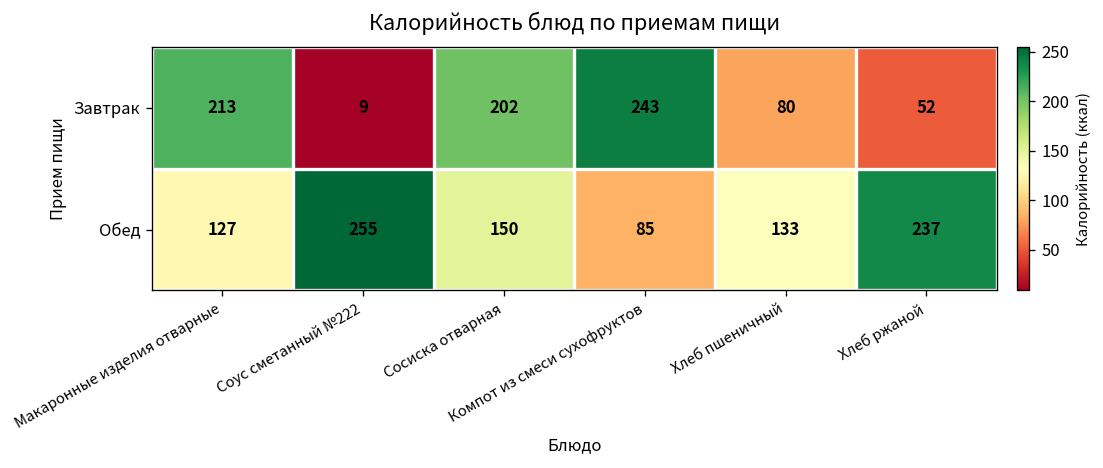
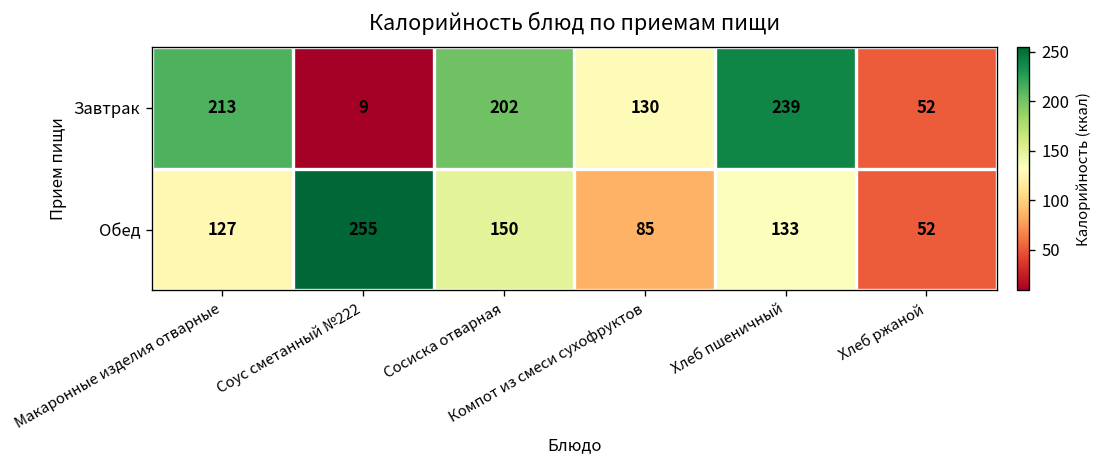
Завтрак, Компот из смеси сухофруктов: 243 -> 130
Завтрак, Хлеб пшеничный: 80 -> 239
Обед, Хлеб ржаной: 237 -> 52
